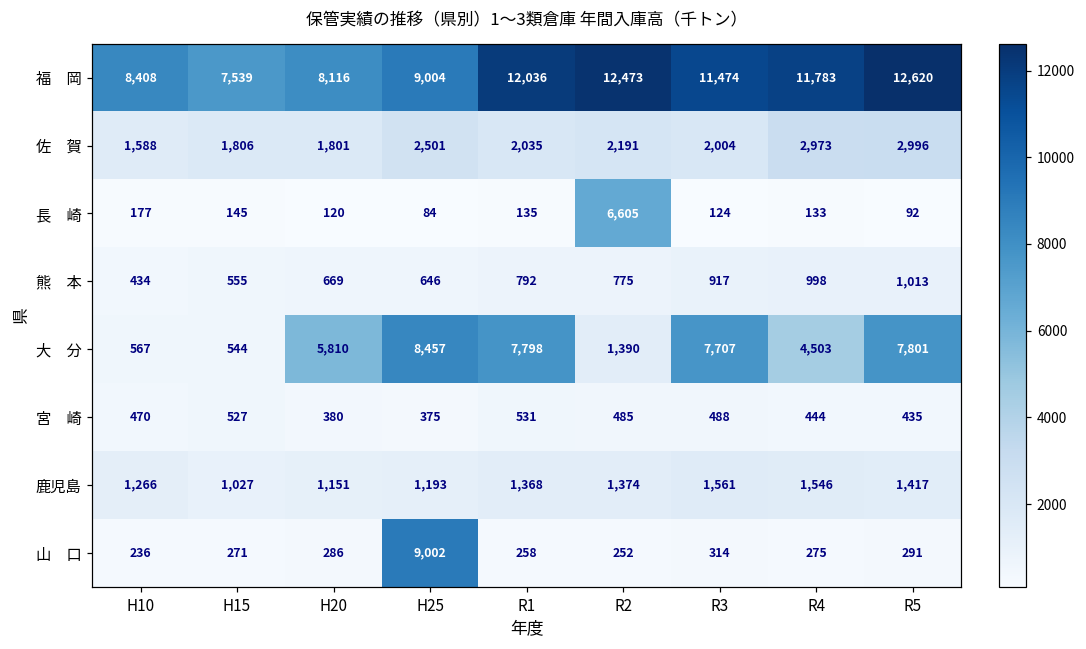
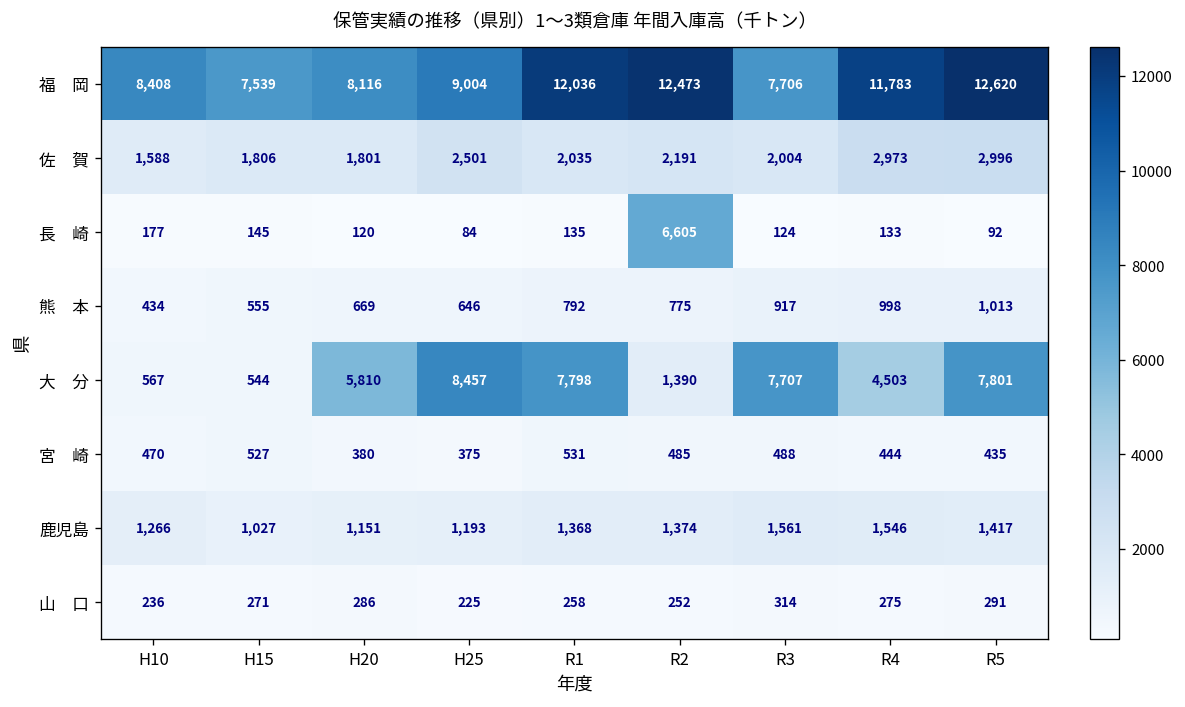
福 岡, R3: 11,474 -> 7,706
山 口, H25: 9,002 -> 225
